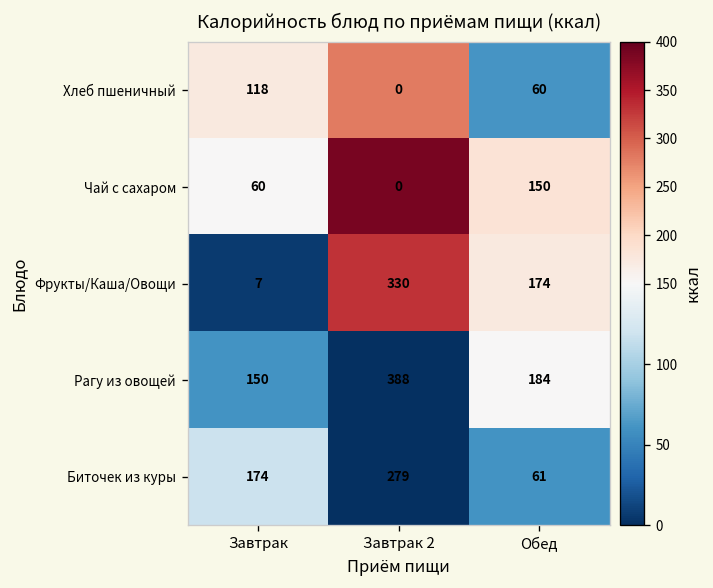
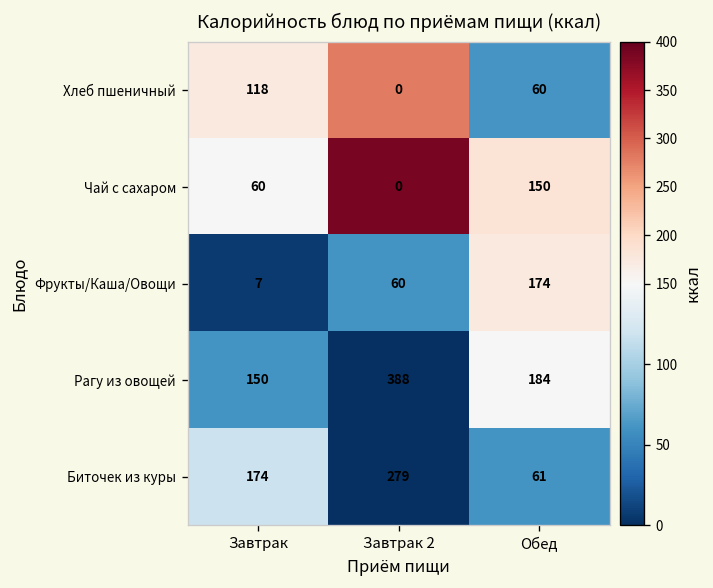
Фрукты/Каша/Овощи, Завтрак 2: 330 -> 60
